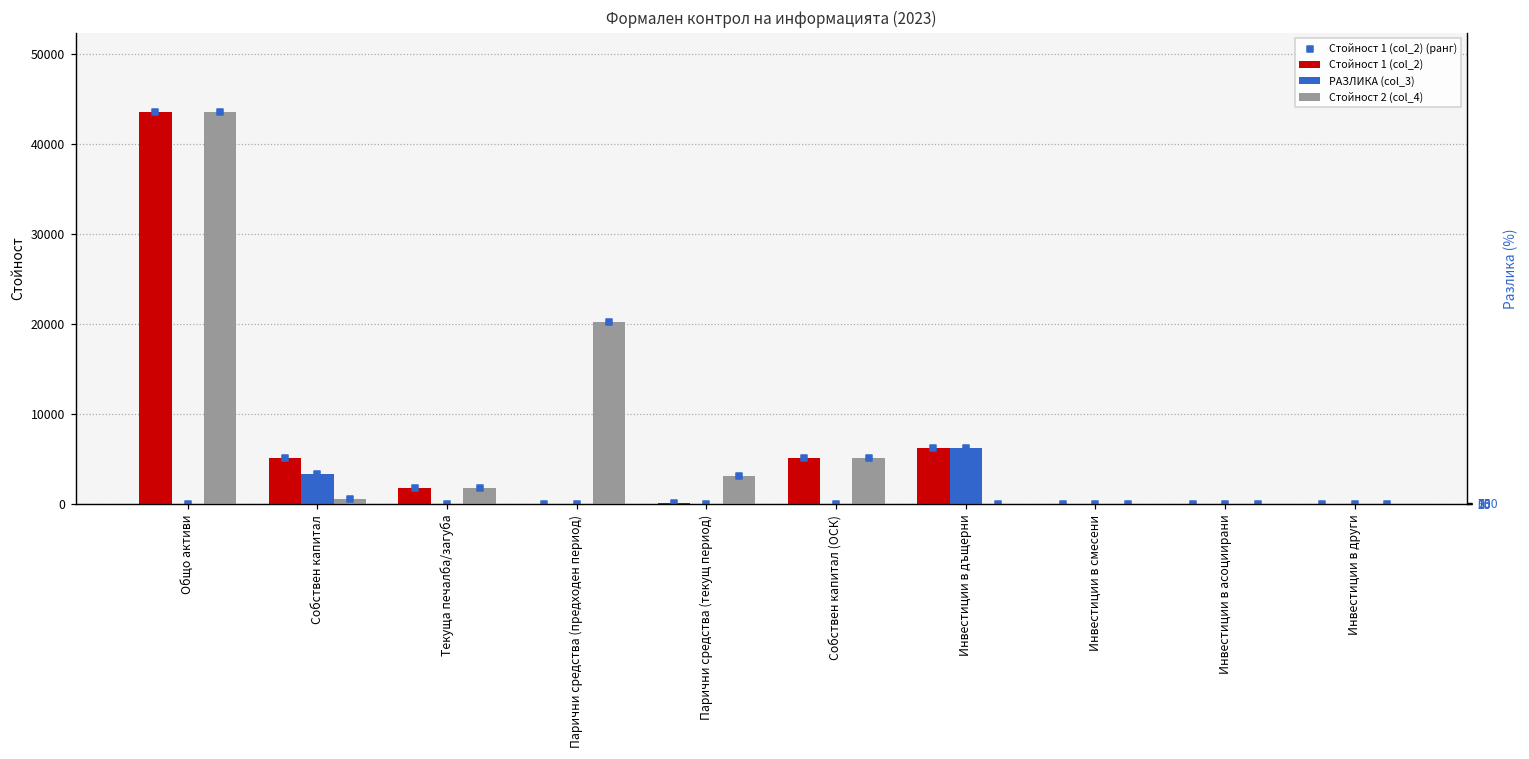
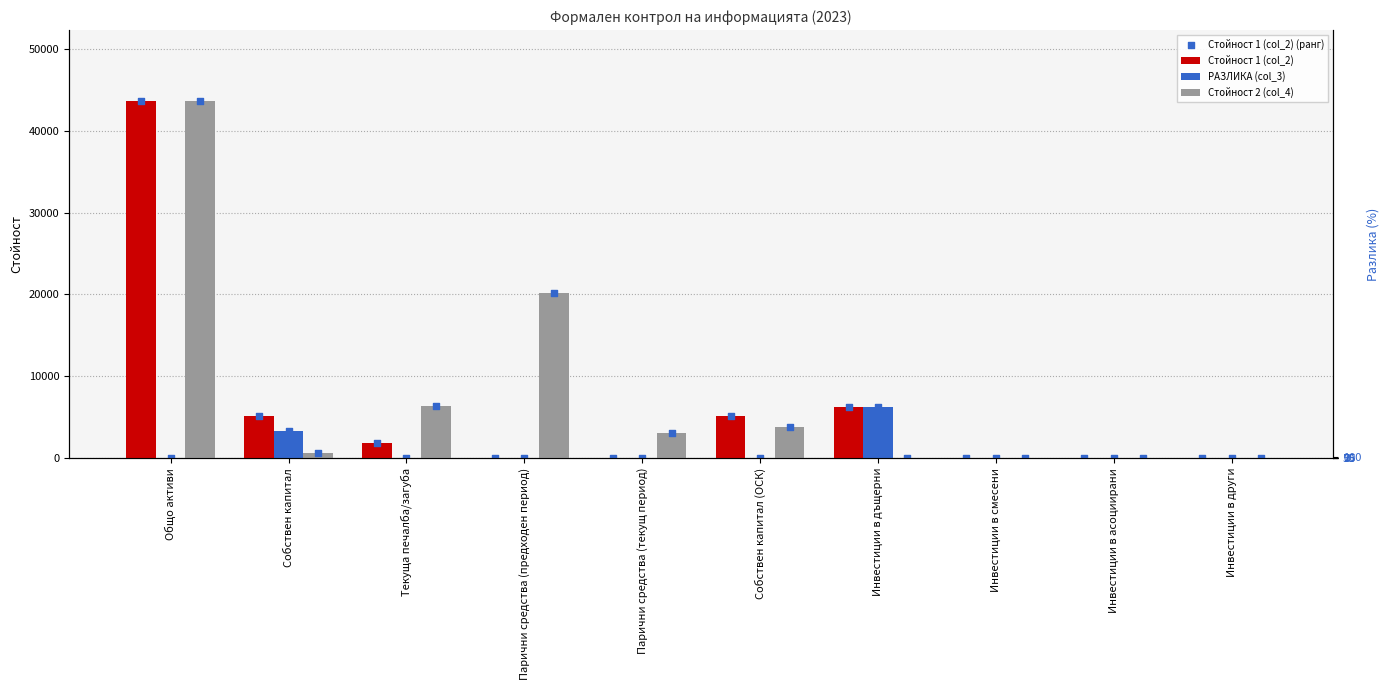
Стойност 2 (col_4), Текуща печалба/загуба: 2000 -> 6000
Стойност 2 (col_4), Собствен капитал (ОСК): 5000 -> 4000
